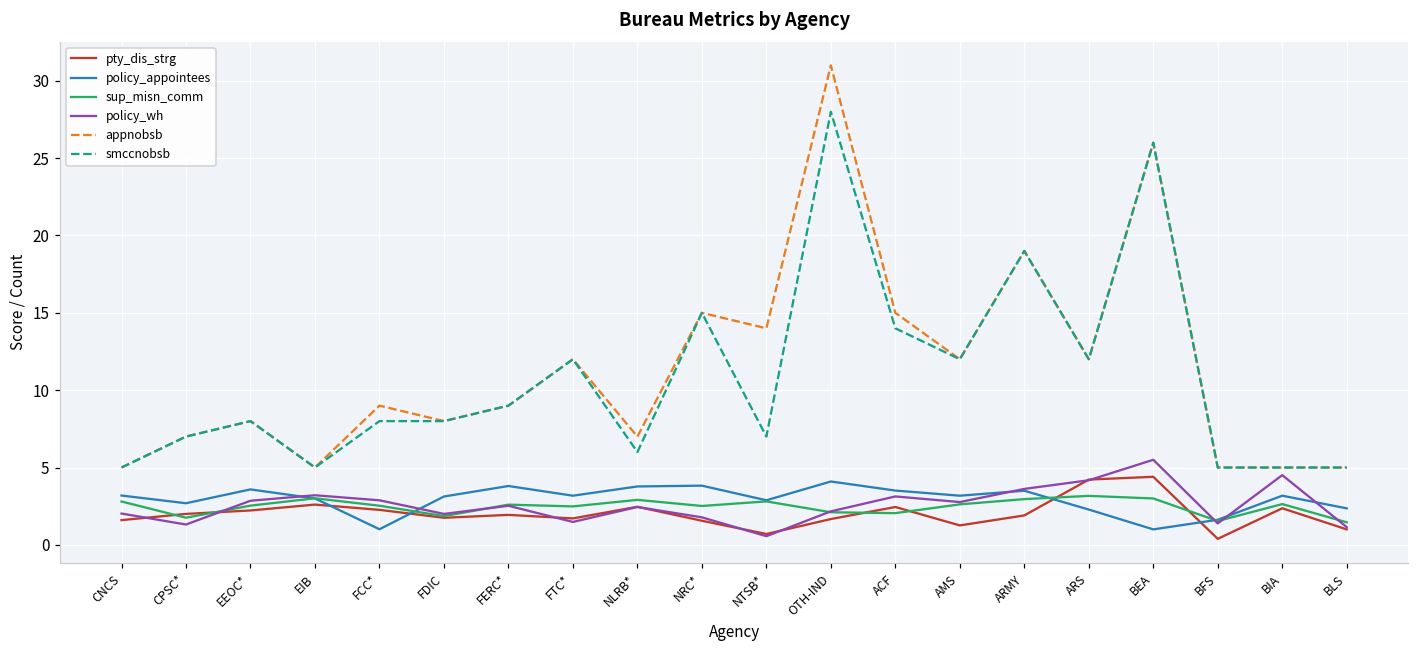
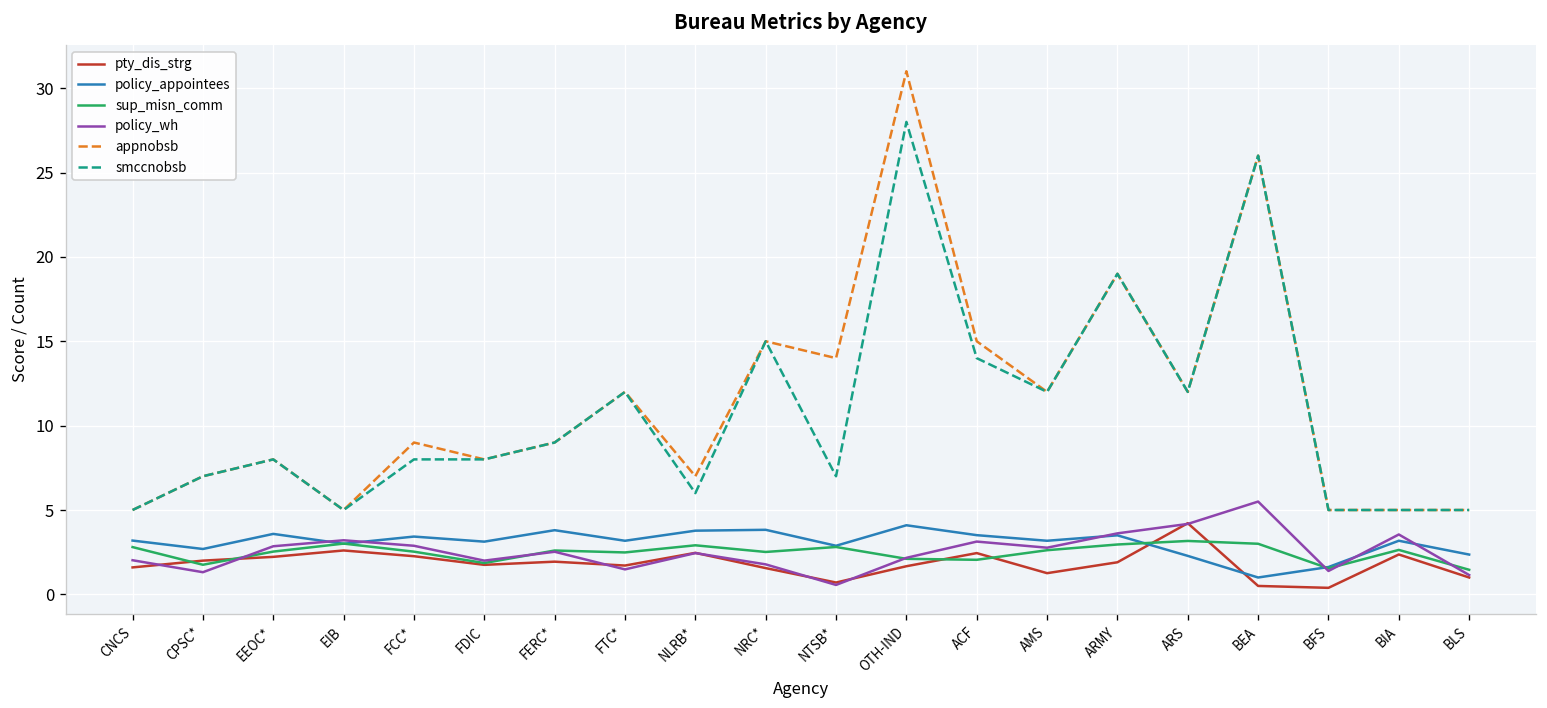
policy_appointees, FCC*: 1.0 -> 3.4
pty_dis_strg, BEA: 4.4 -> 0.5
policy_wh, BIA: 4.5 -> 3.6
